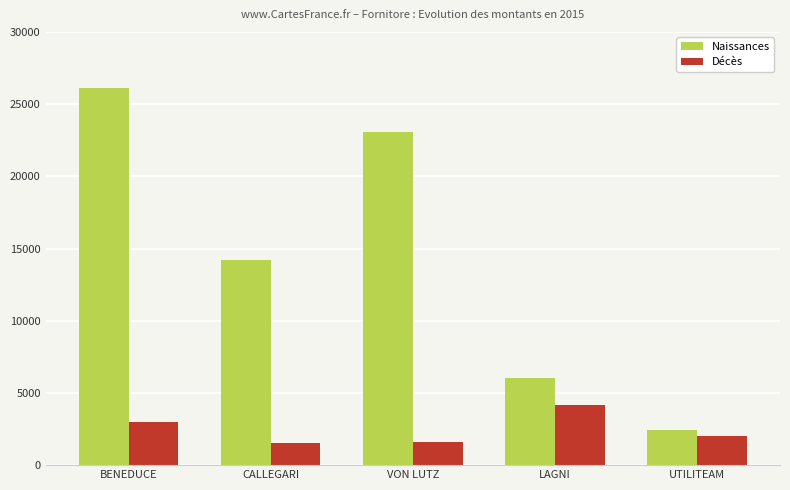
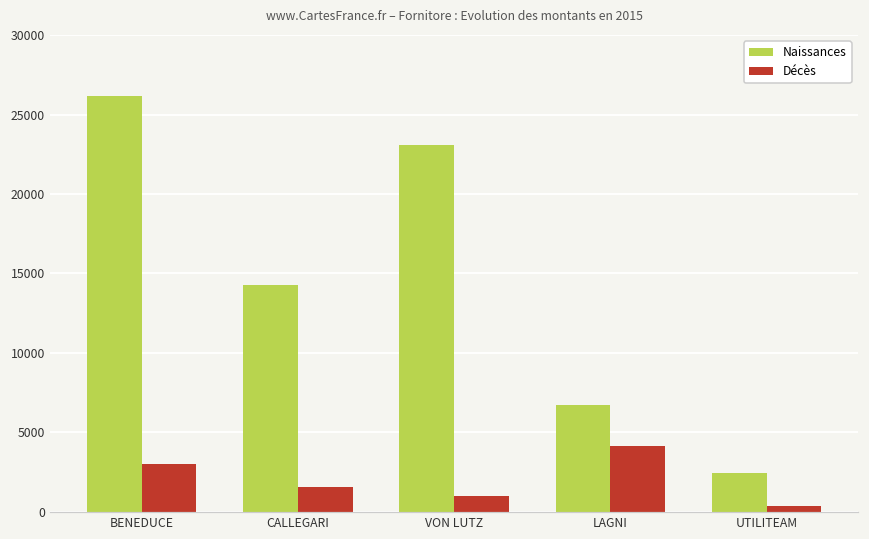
Décès, VON LUTZ: 1600 -> 1000
Naissances, LAGNI: 6000 -> 6700
Décès, UTILITEAM: 2000 -> 400
